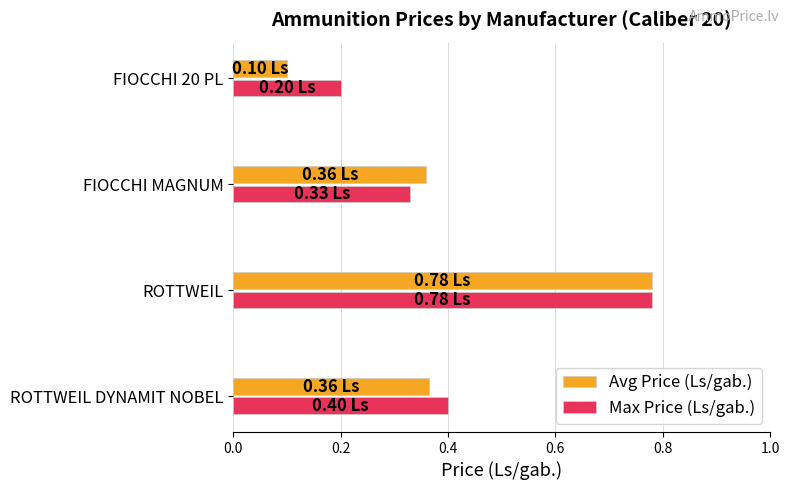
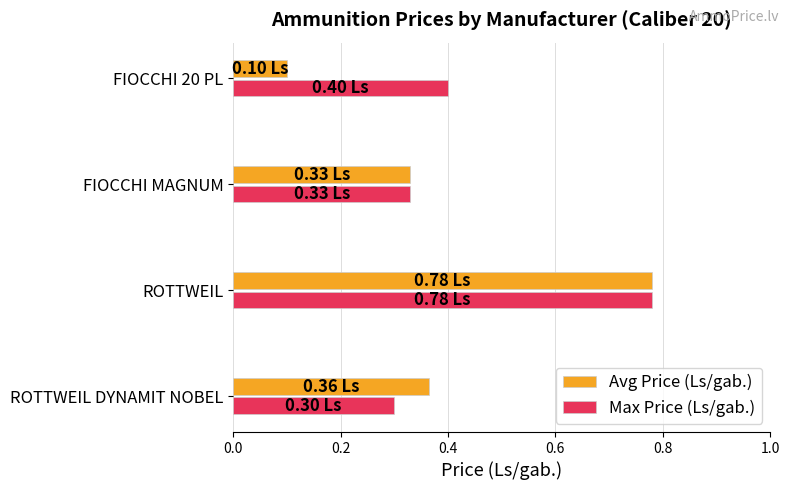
Max Price (Ls/gab.), FIOCCHI 20 PL: 0.20 -> 0.40
Avg Price (Ls/gab.), FIOCCHI MAGNUM: 0.36 -> 0.33
Max Price (Ls/gab.), ROTTWEIL DYNAMIT NOBEL: 0.40 -> 0.30
